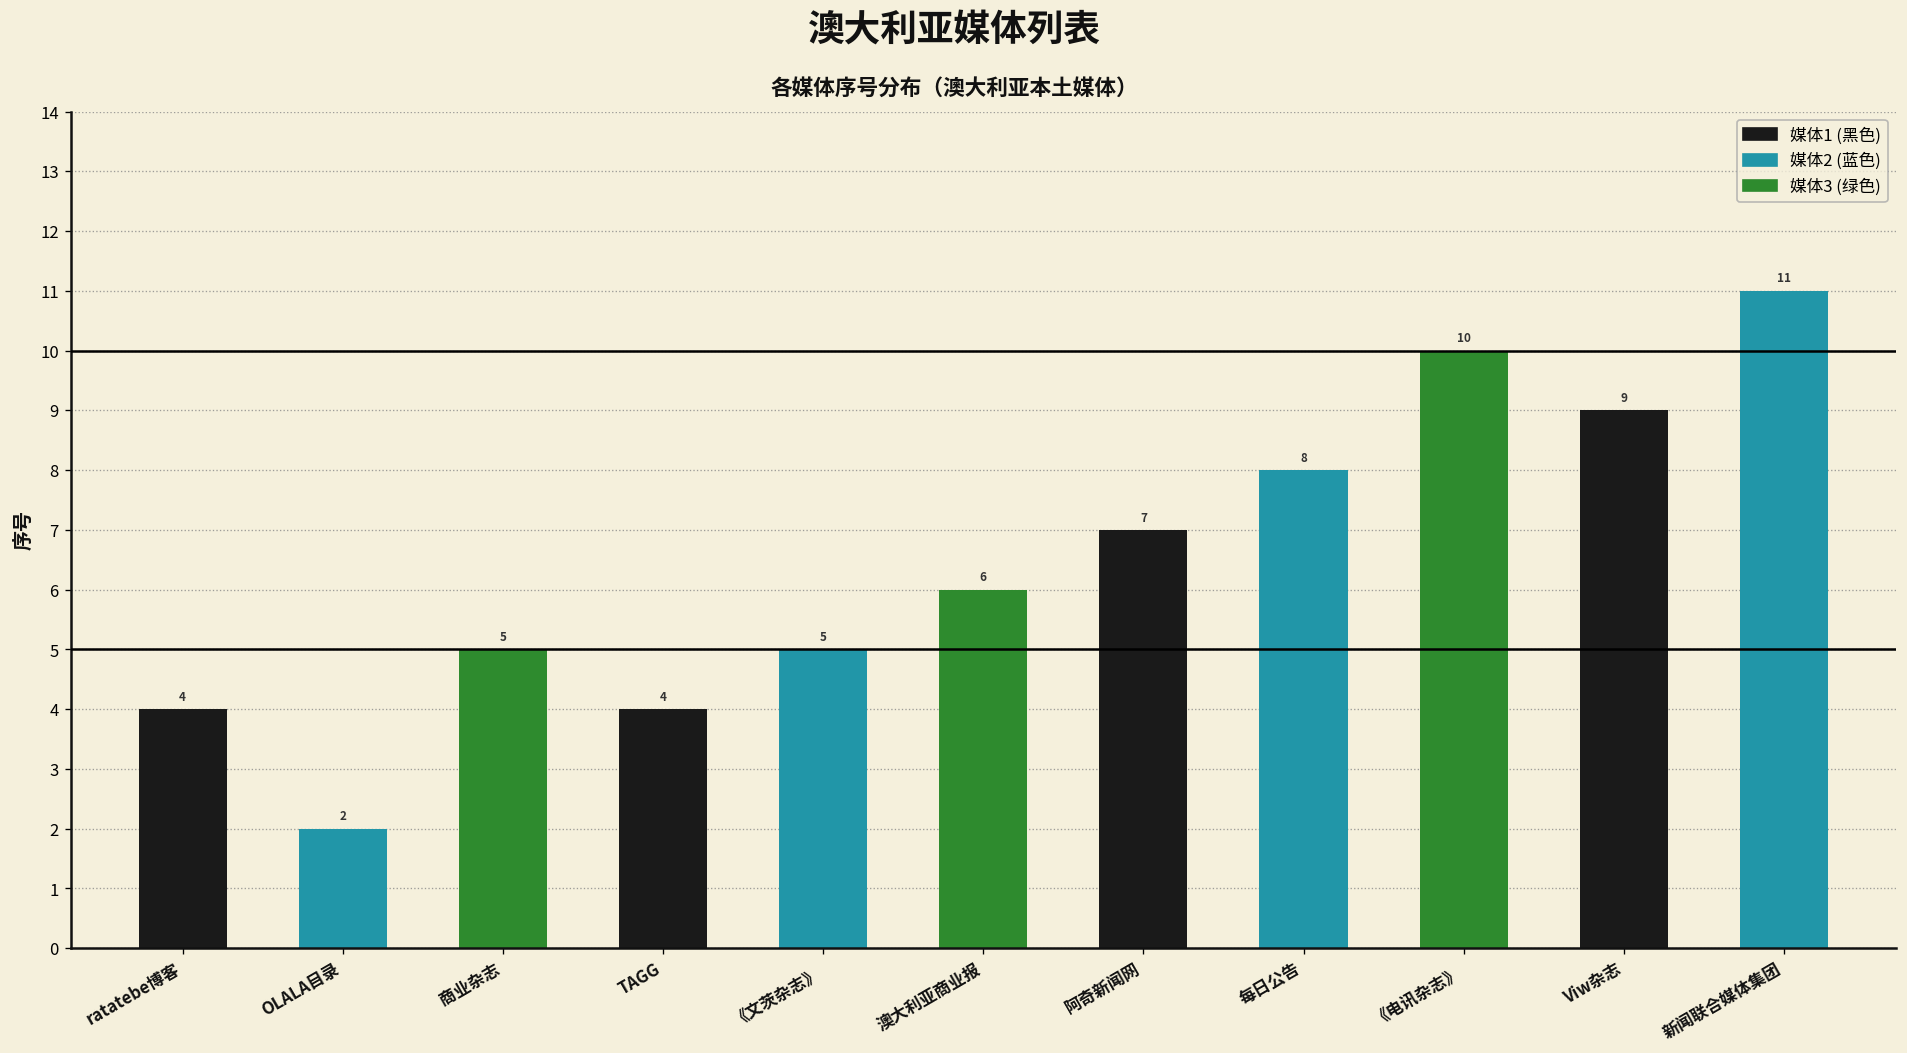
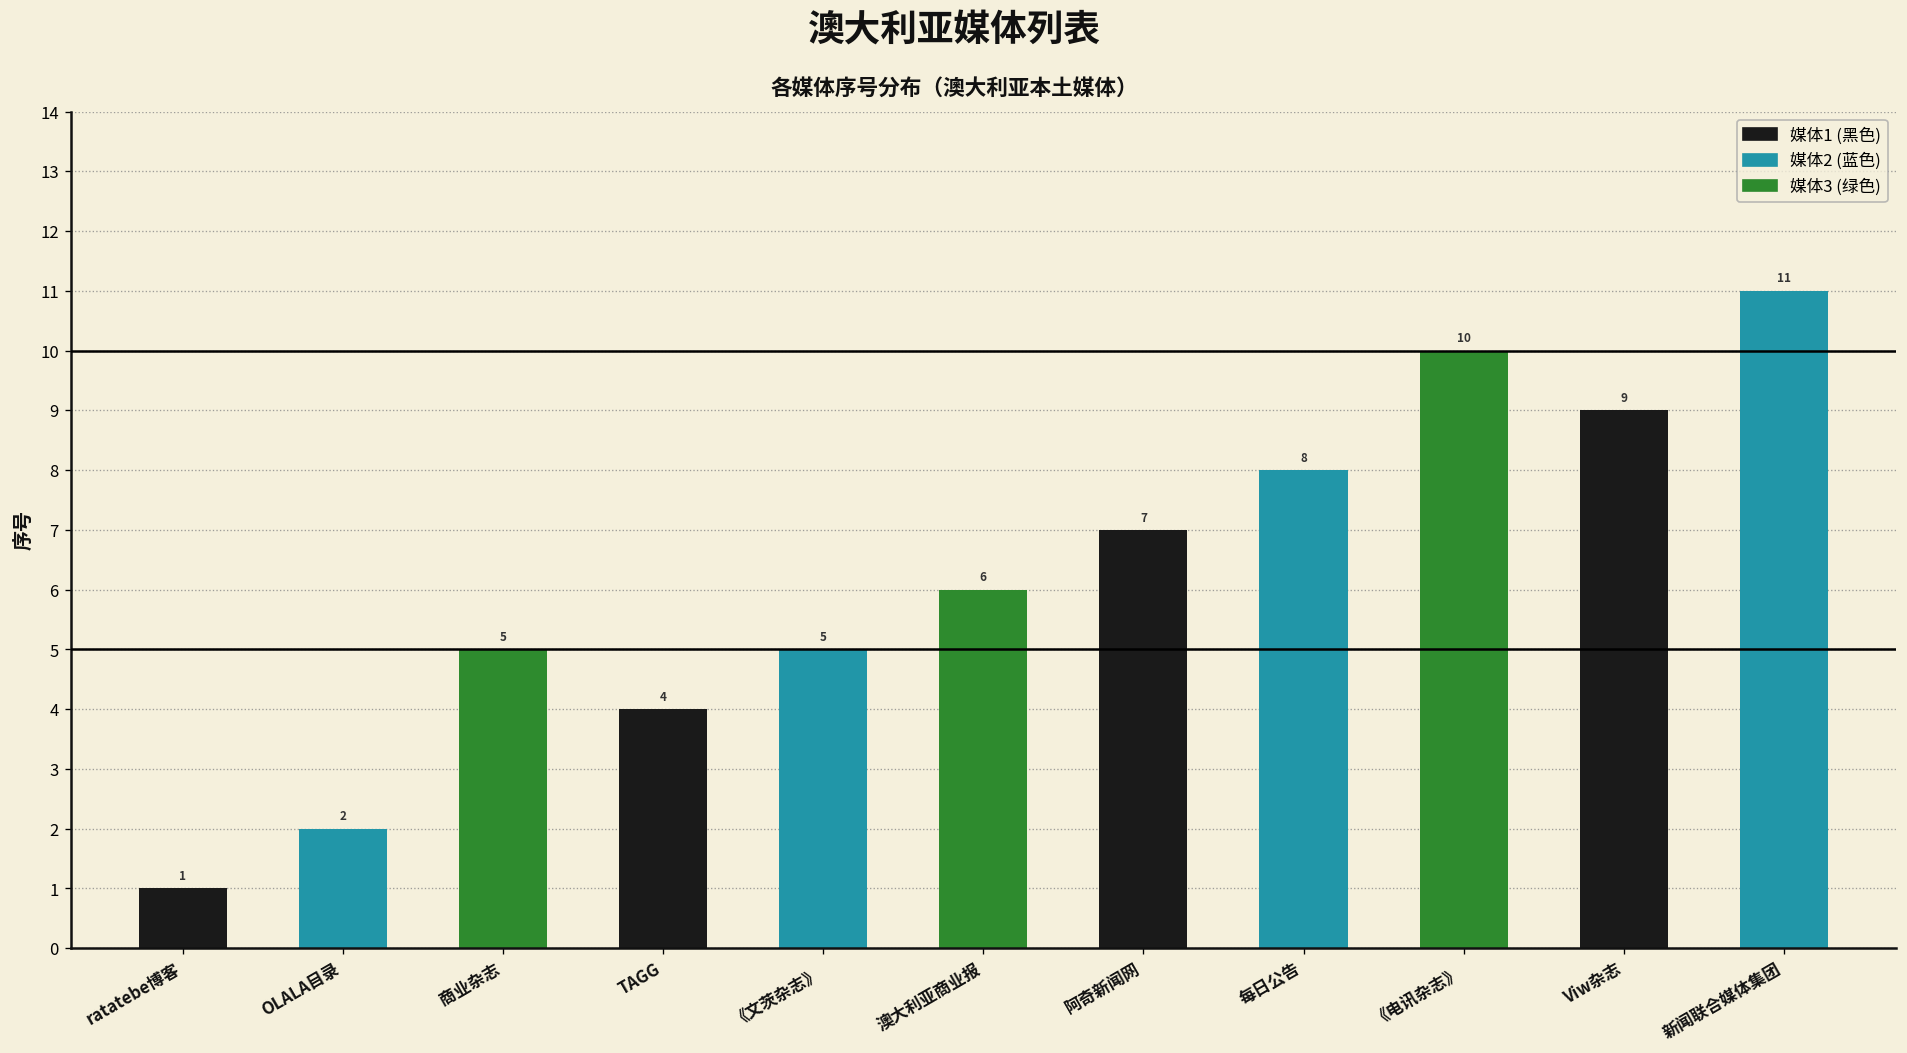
ratatebe博客: 4 -> 1
